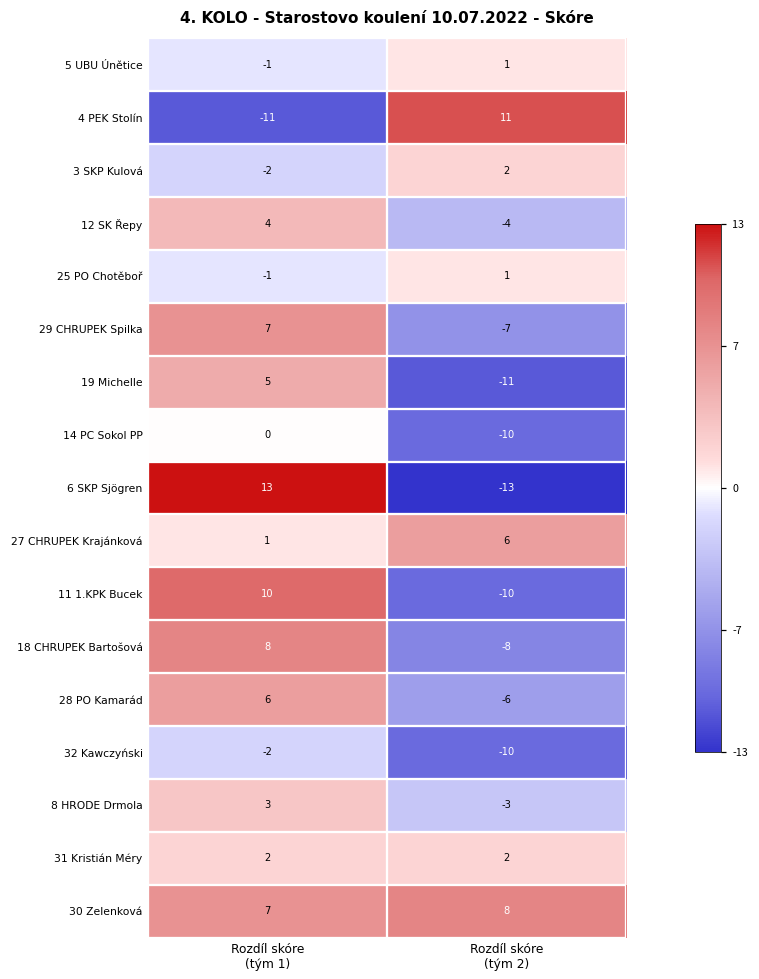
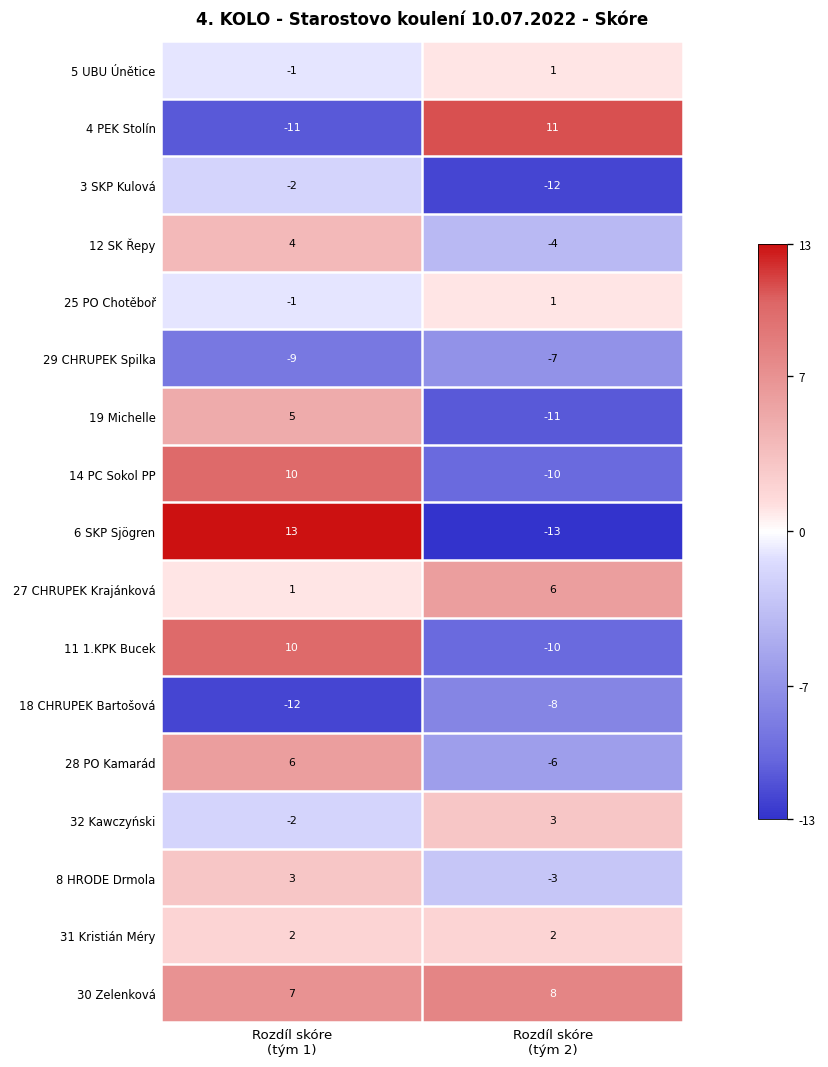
3 SKP Kulová, Rozdíl skóre (tým 2): 2 -> -12
29 CHRUPEK Spilka, Rozdíl skóre (tým 1): 7 -> -9
14 PC Sokol PP, Rozdíl skóre (tým 1): 0 -> 10
18 CHRUPEK Bartošová, Rozdíl skóre (tým 1): 8 -> -12
32 Kawczyński, Rozdíl skóre (tým 2): -10 -> 3
